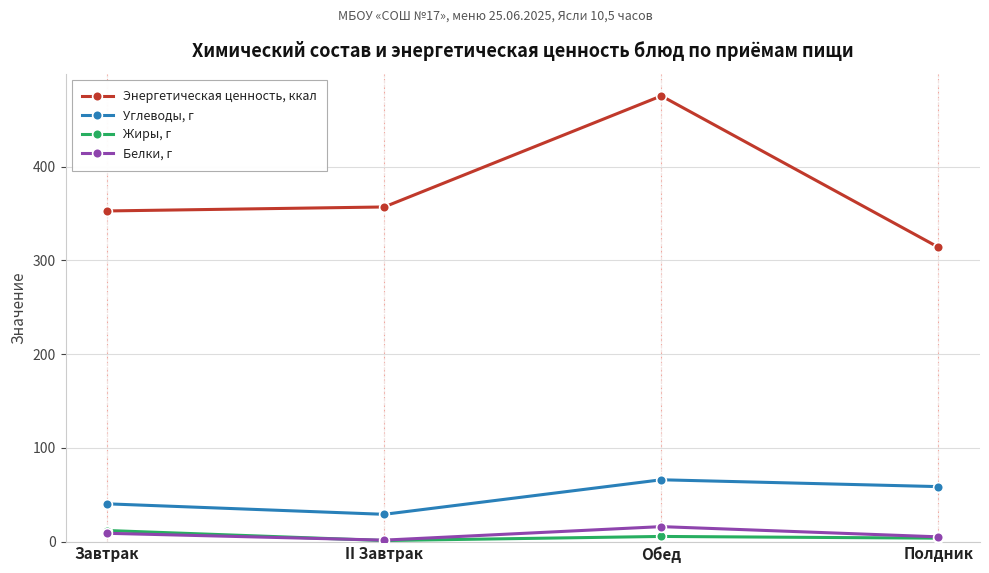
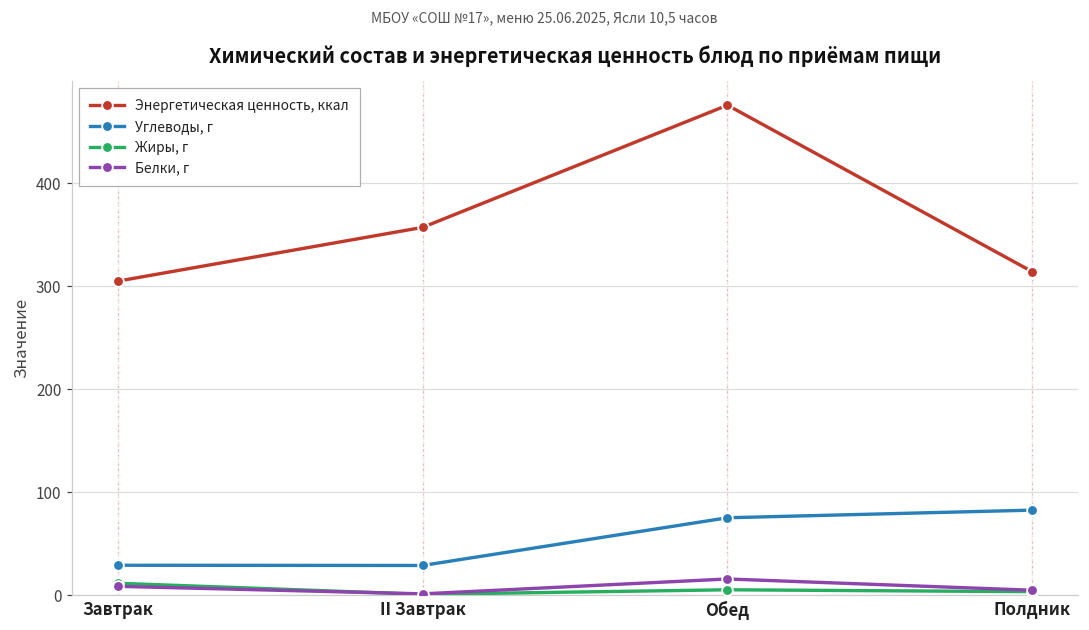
Энергетическая ценность, ккал, Завтрак: 350 -> 300
Углеводы, г, Завтрак: 40 -> 30
Углеводы, г, Обед: 70 -> 80
Углеводы, г, Полдник: 60 -> 80
